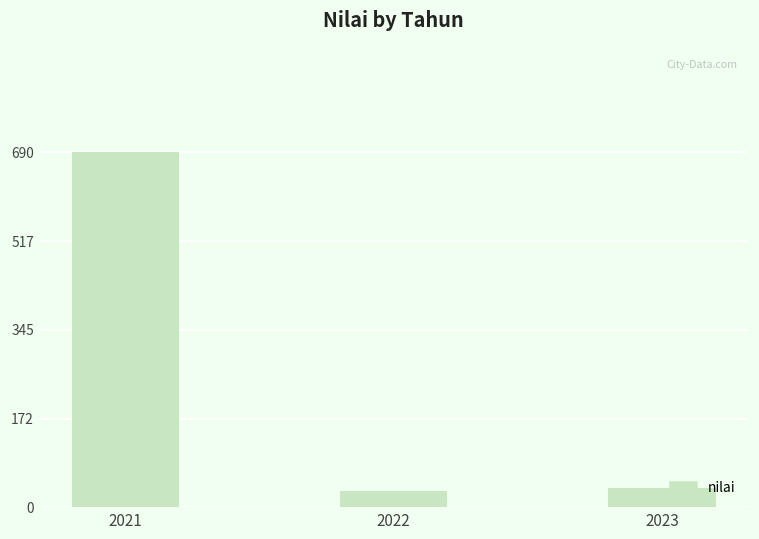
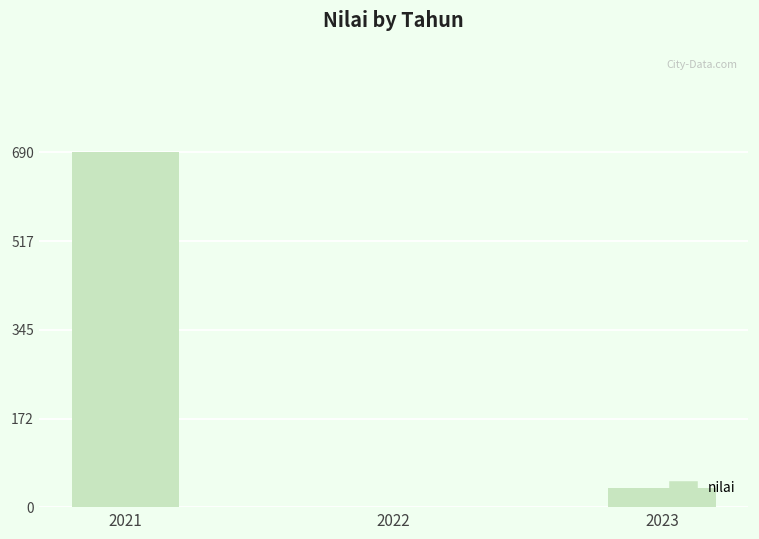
2022: 30 -> 0
